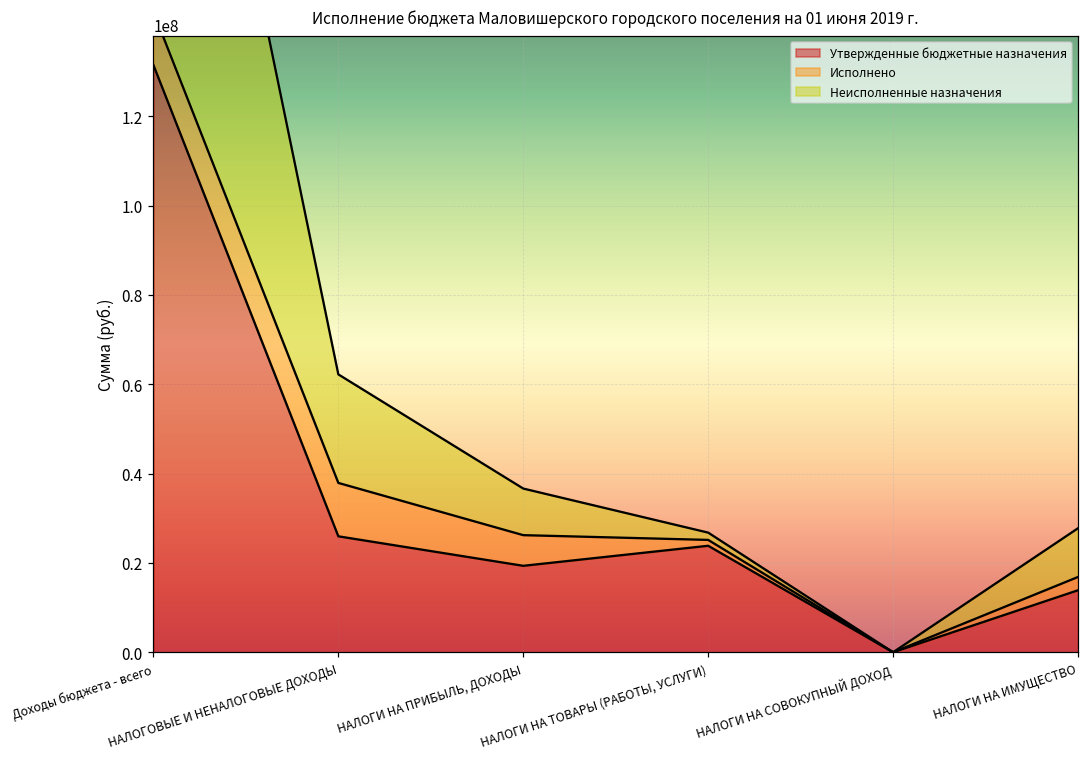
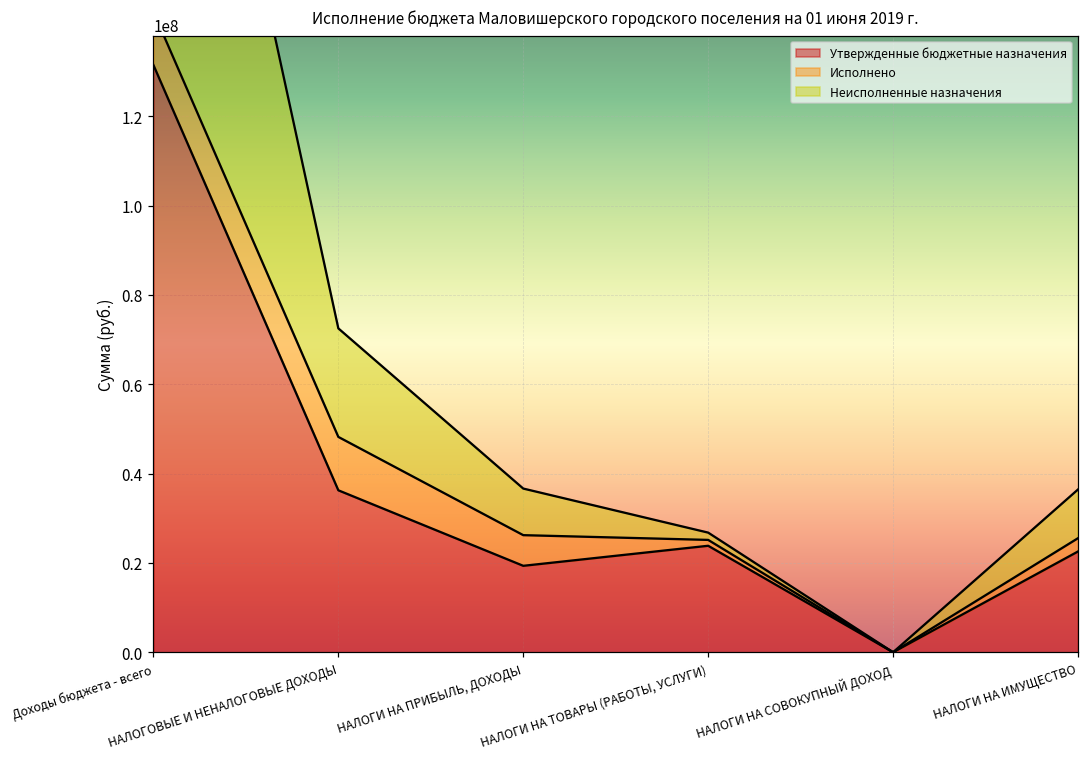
Утвержденные бюджетные назначения, НАЛОГОВЫЕ И НЕНАЛОГОВЫЕ ДОХОДЫ: 26000000 -> 36000000
Утвержденные бюджетные назначения, НАЛОГИ НА ИМУЩЕСТВО: 14000000 -> 23000000
